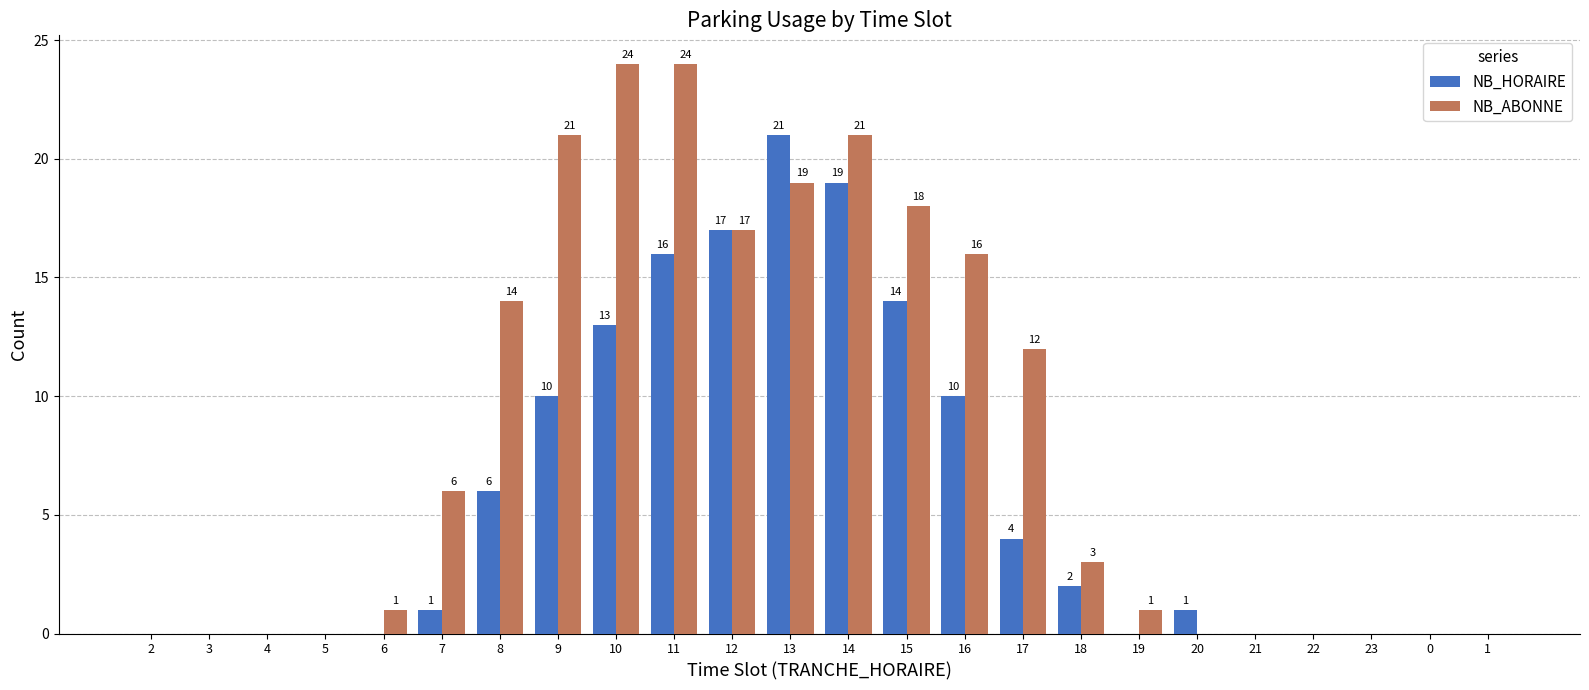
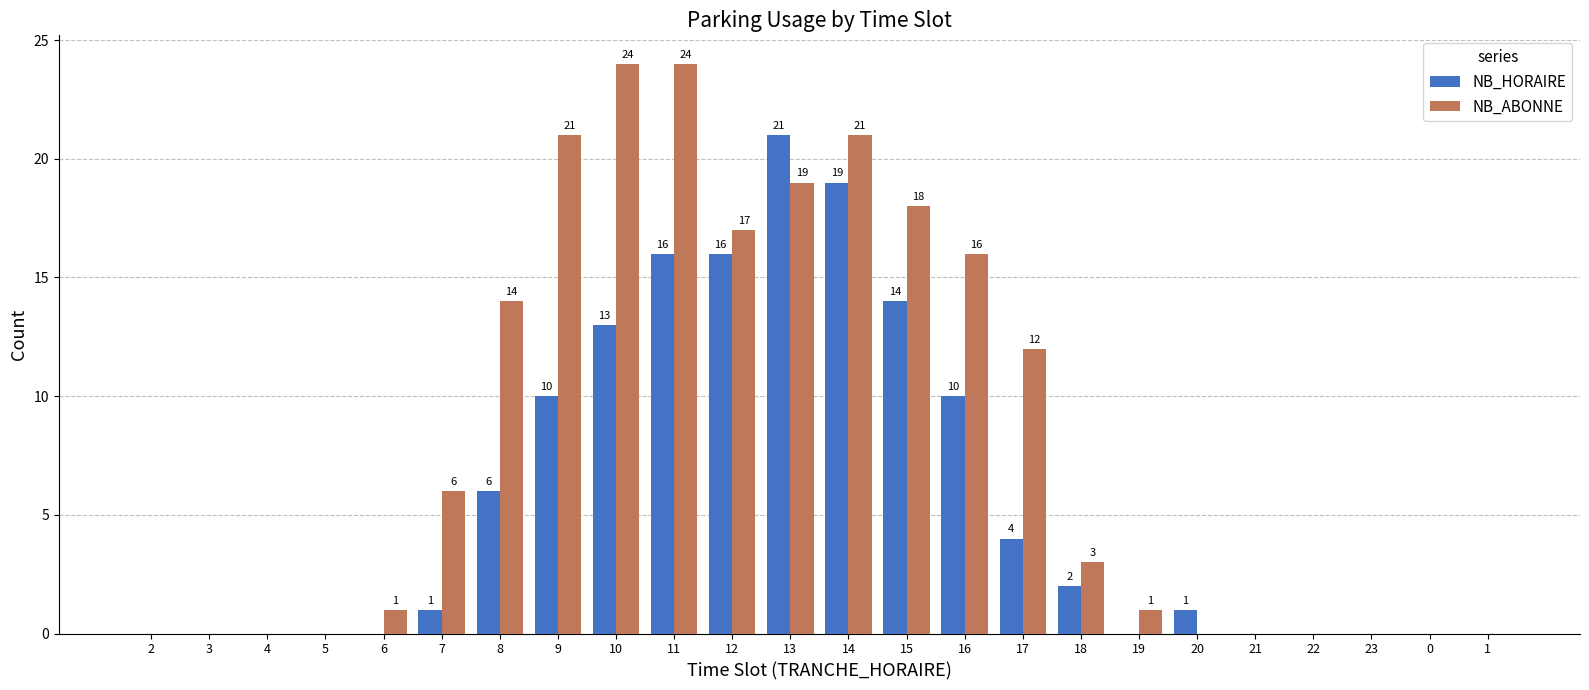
NB_HORAIRE, 12: 17 -> 16
